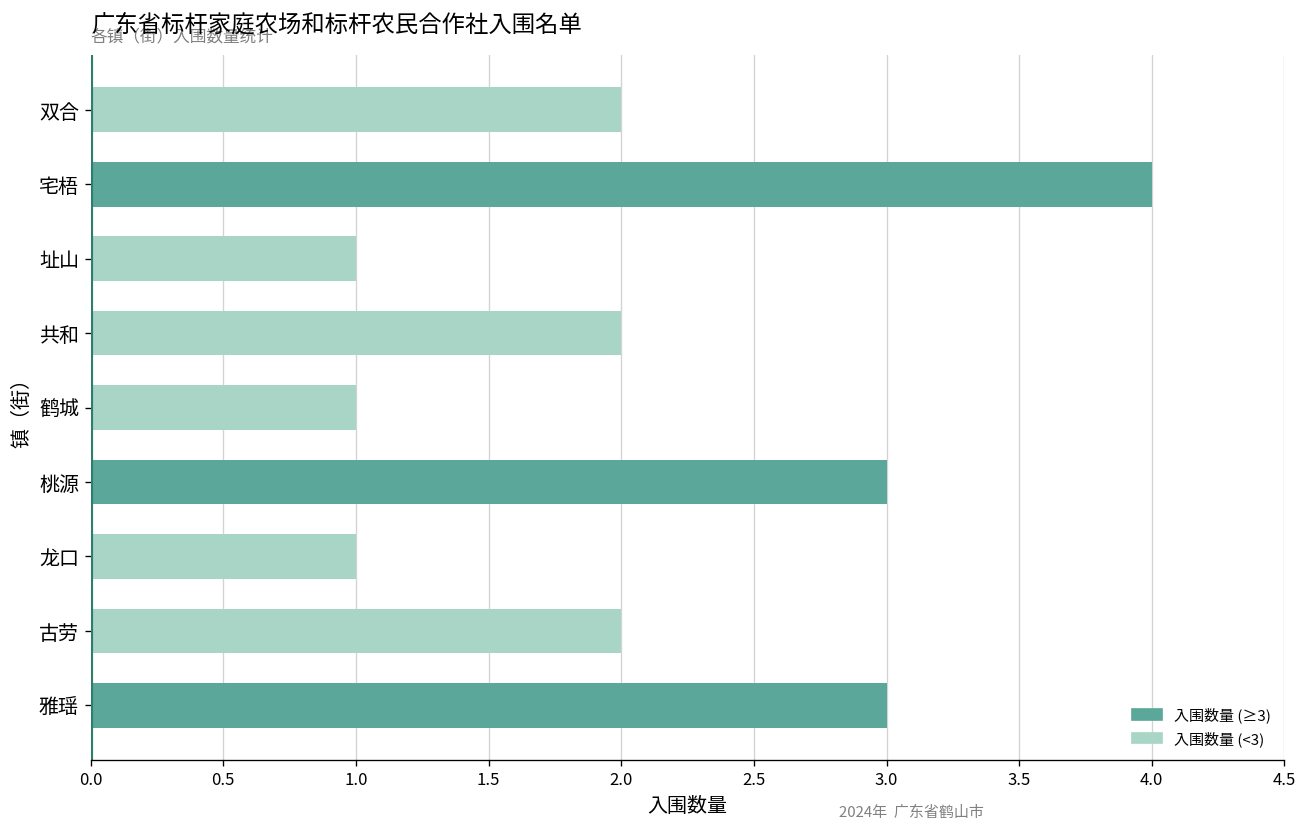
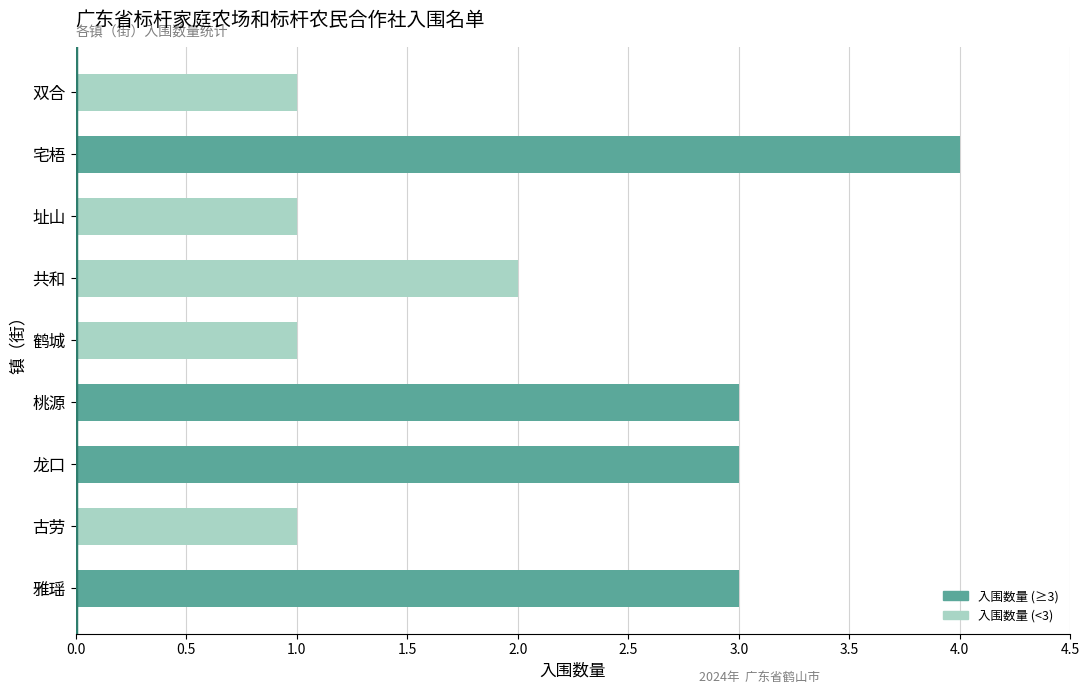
双合: 2 -> 1
龙口: 1 -> 3
古劳: 2 -> 1
